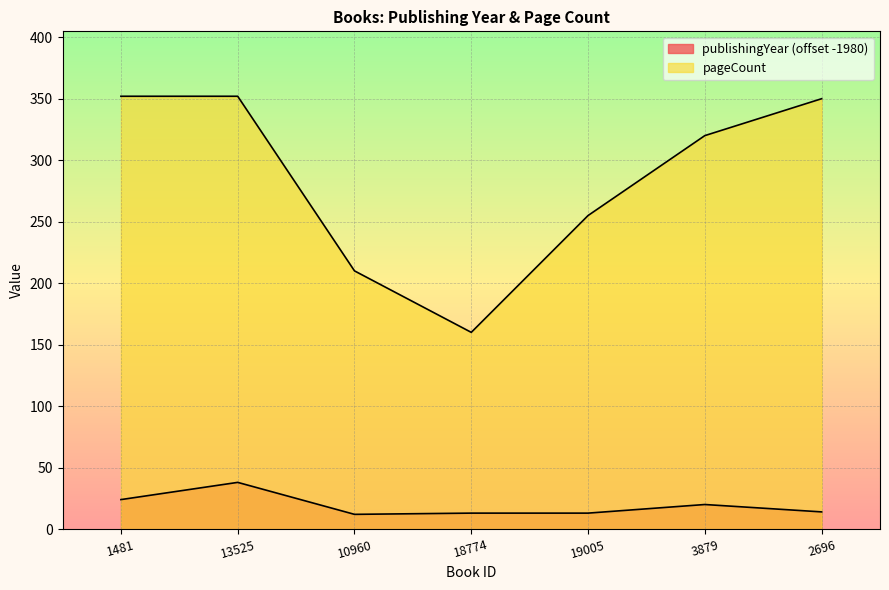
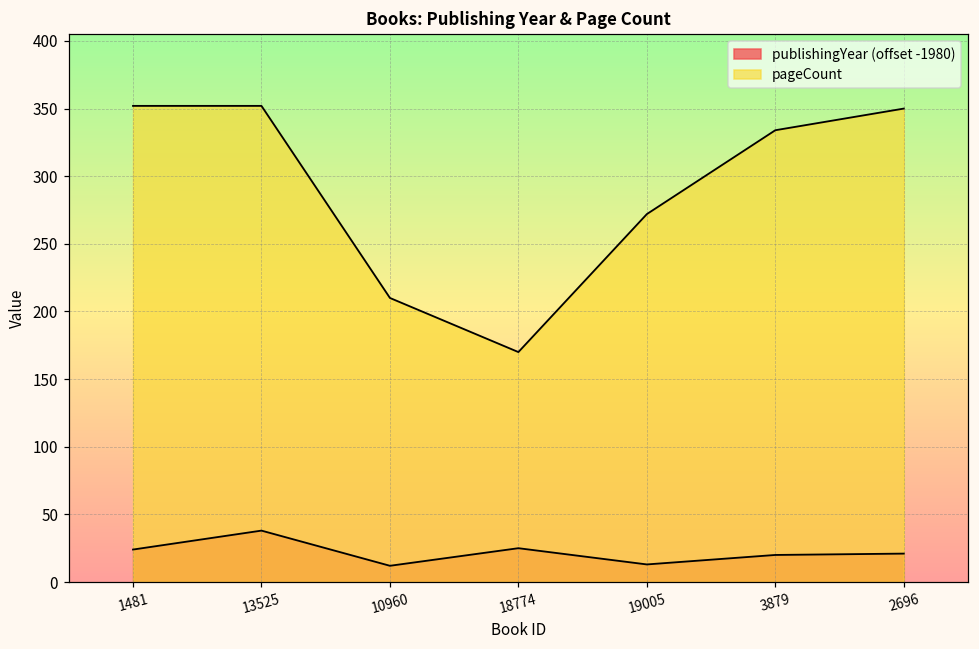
publishingYear (offset -1980), 18774: 13 -> 25
pageCount, 18774: 160 -> 170
pageCount, 19005: 255 -> 272
pageCount, 3879: 320 -> 334
publishingYear (offset -1980), 2696: 14 -> 21
